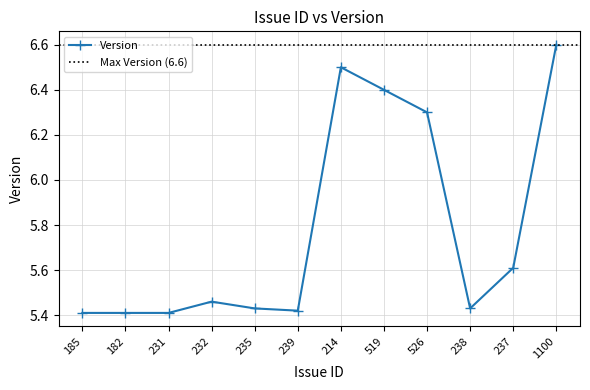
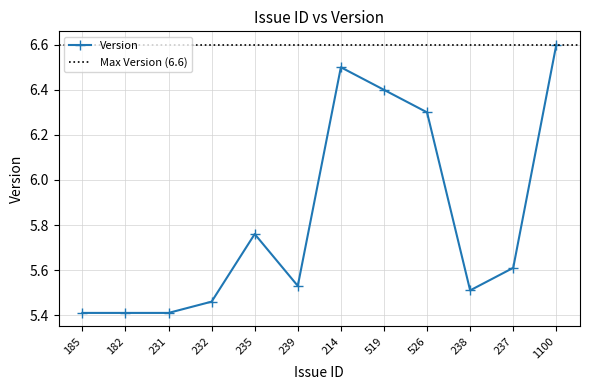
235: 5.43 -> 5.76
239: 5.42 -> 5.53
238: 5.43 -> 5.51
